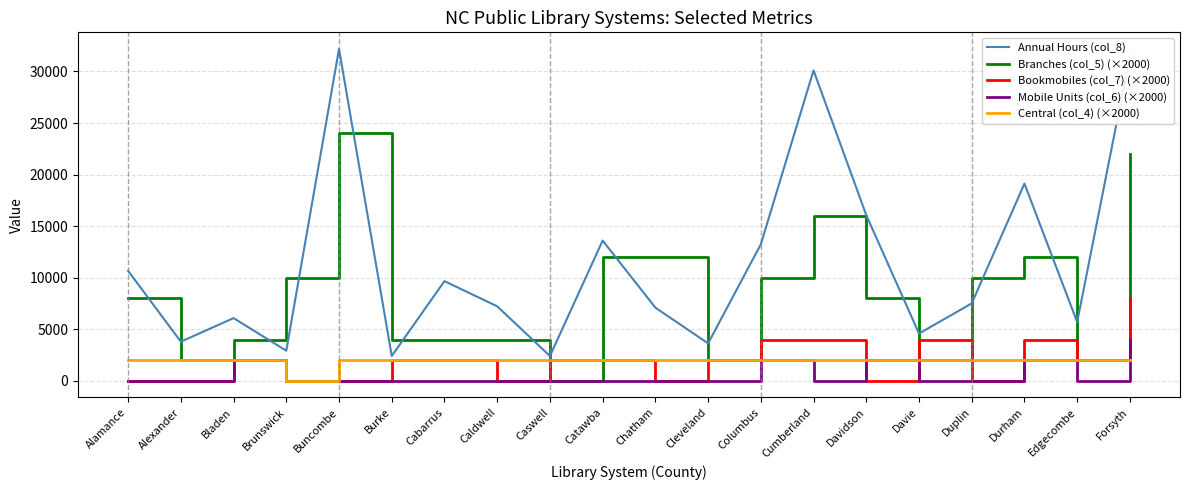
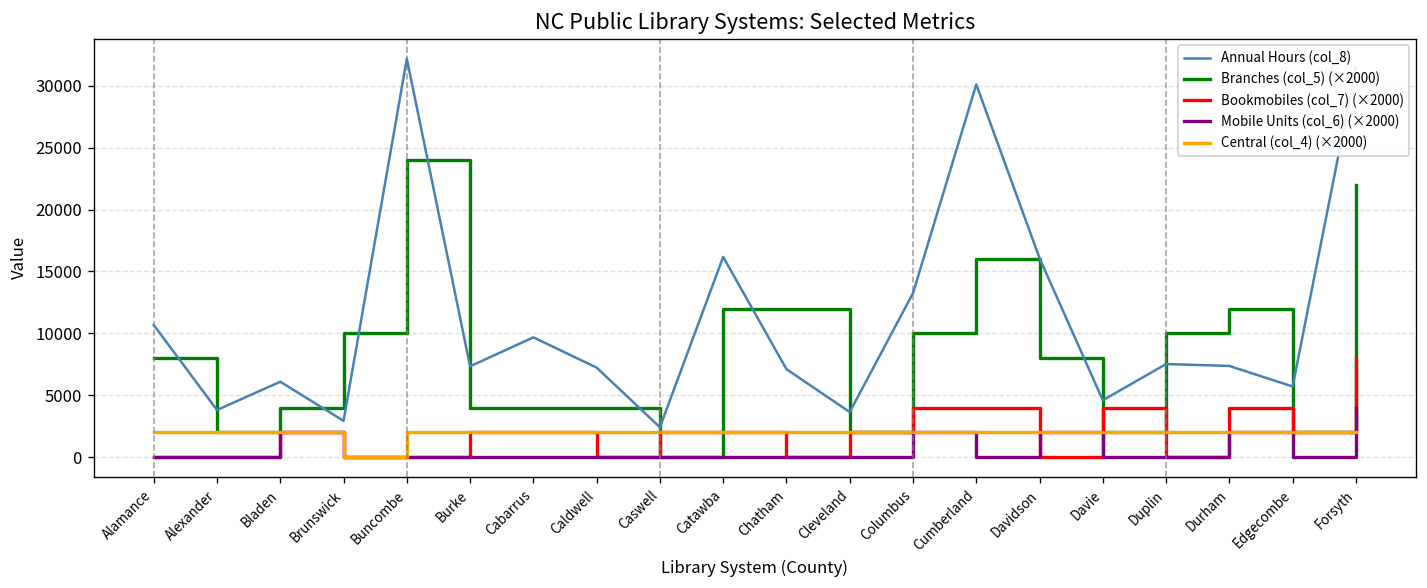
Annual Hours (col_8), Burke: 2400 -> 7300
Annual Hours (col_8), Catawba: 13600 -> 16200
Annual Hours (col_8), Durham: 19100 -> 7400
